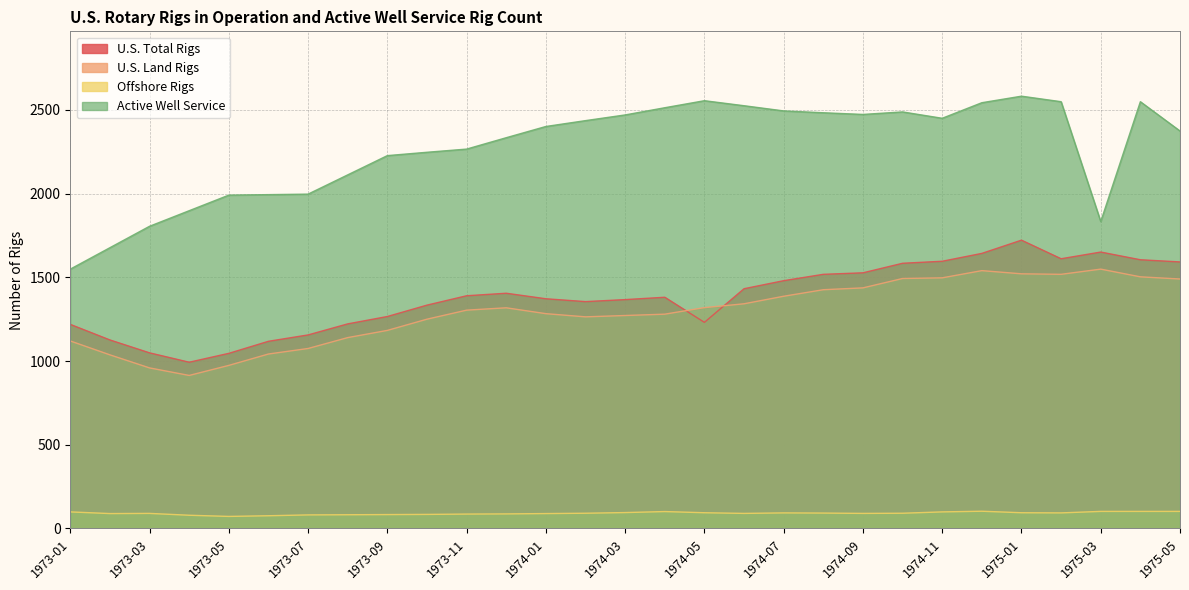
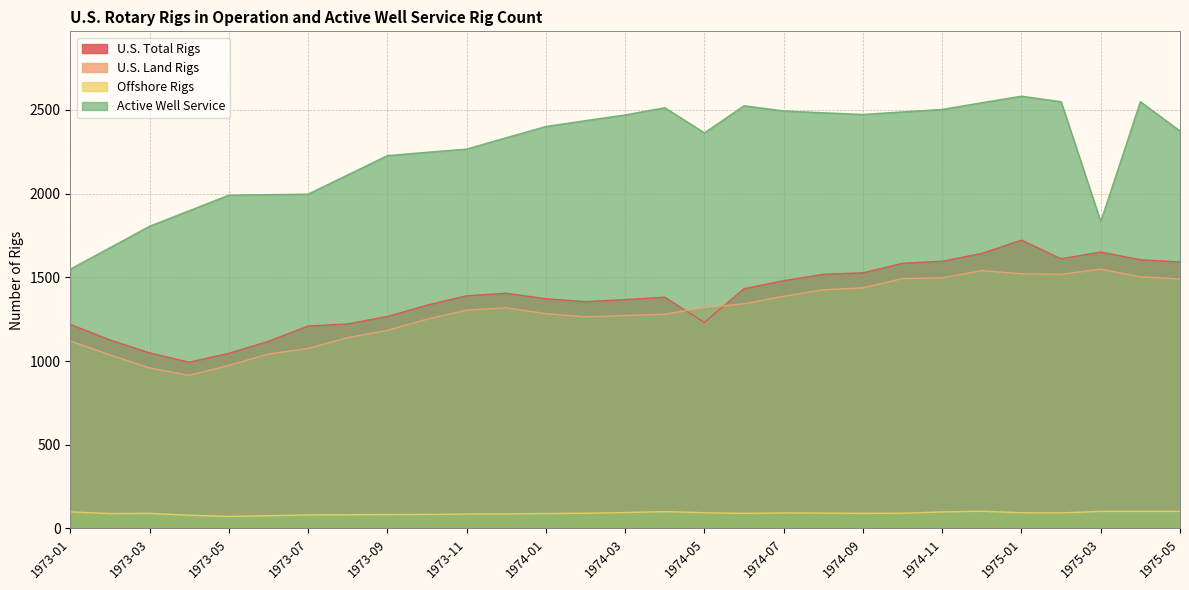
U.S. Total Rigs, 1973-07: 1160 -> 1210
Active Well Service, 1974-05: 2560 -> 2360
Active Well Service, 1974-11: 2450 -> 2500
